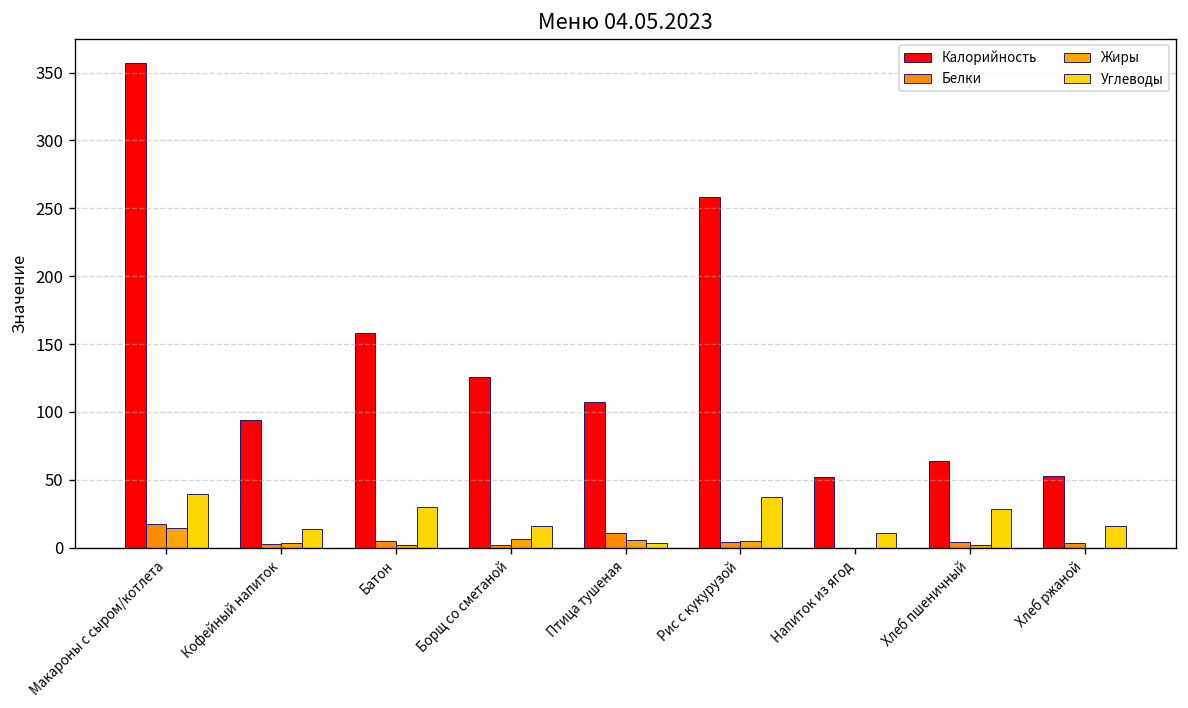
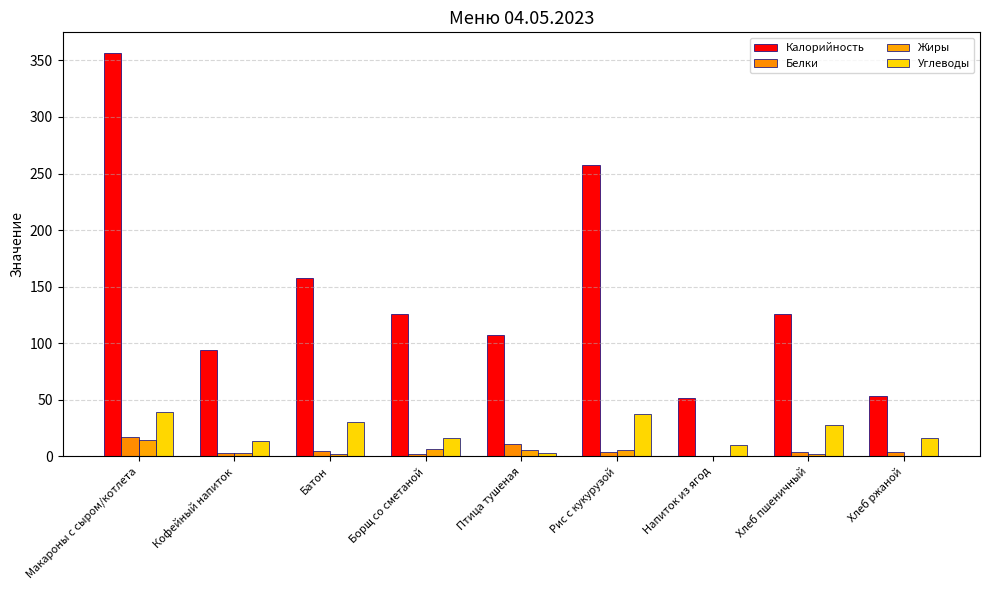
Калорийность, Хлеб пшеничный: 64 -> 126
